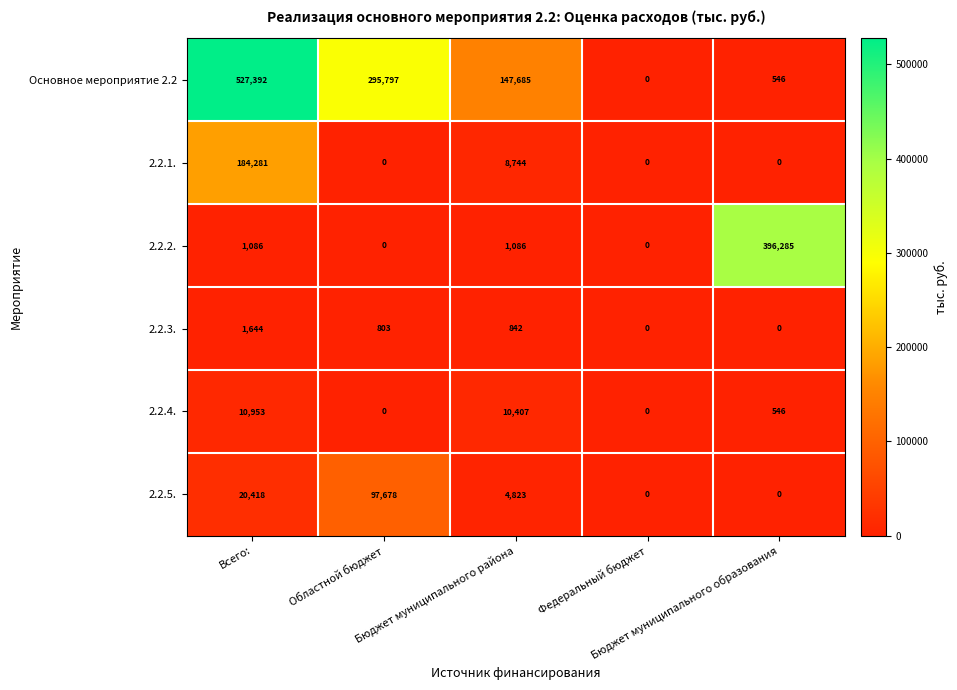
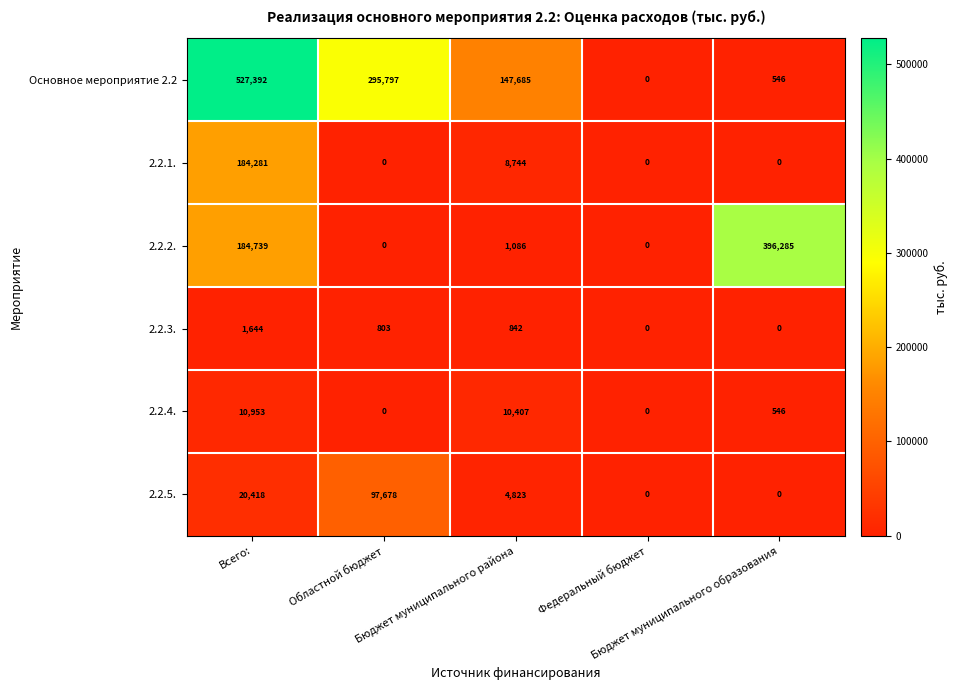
2.2.2., Всего:: 1,086 -> 184,739
